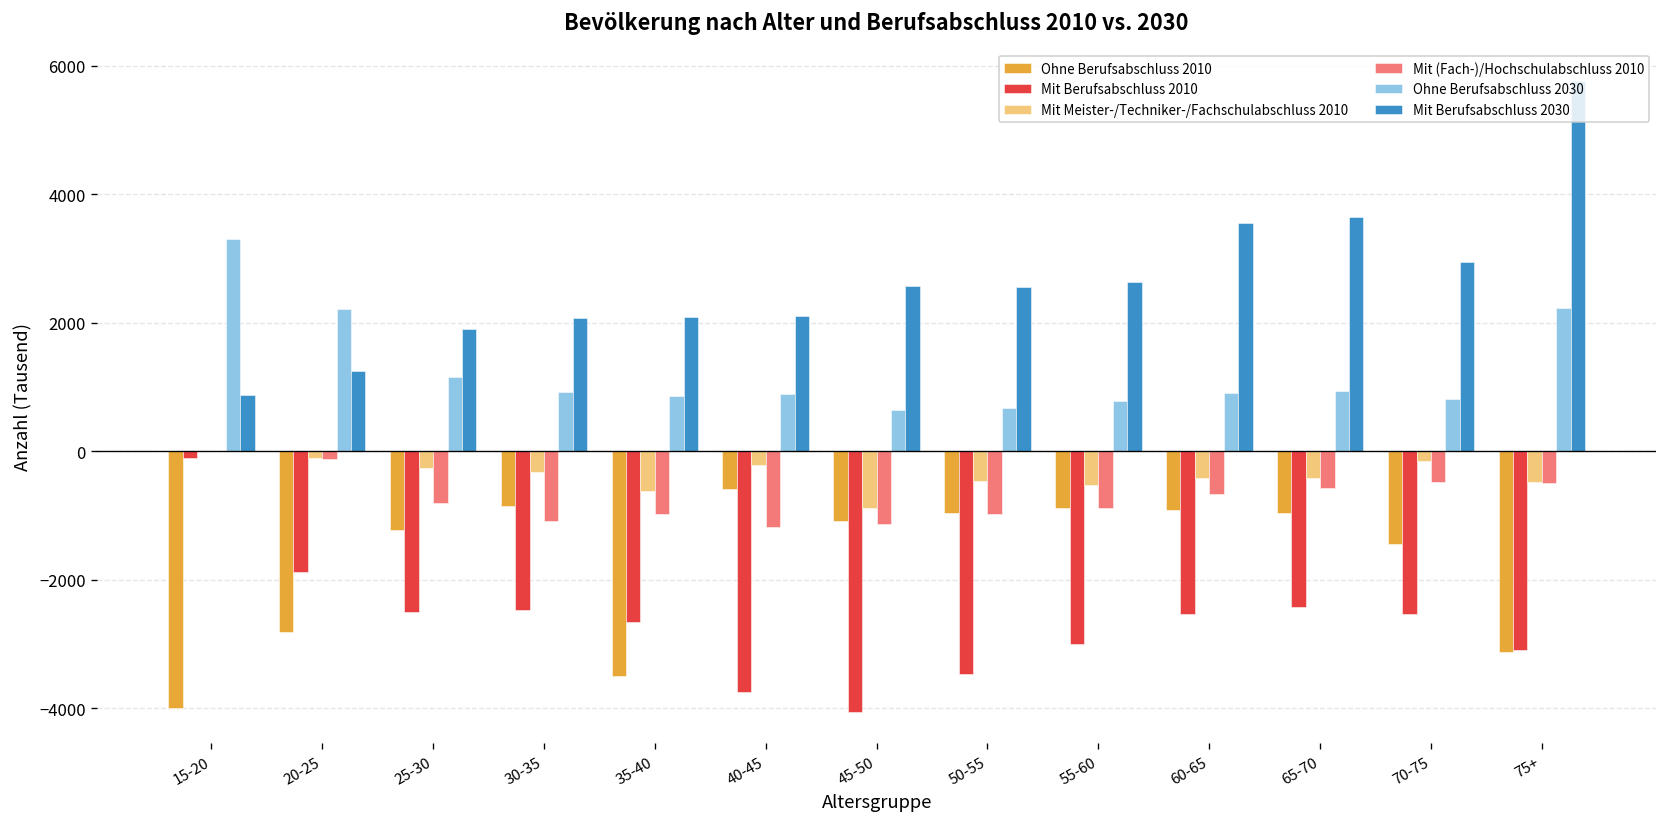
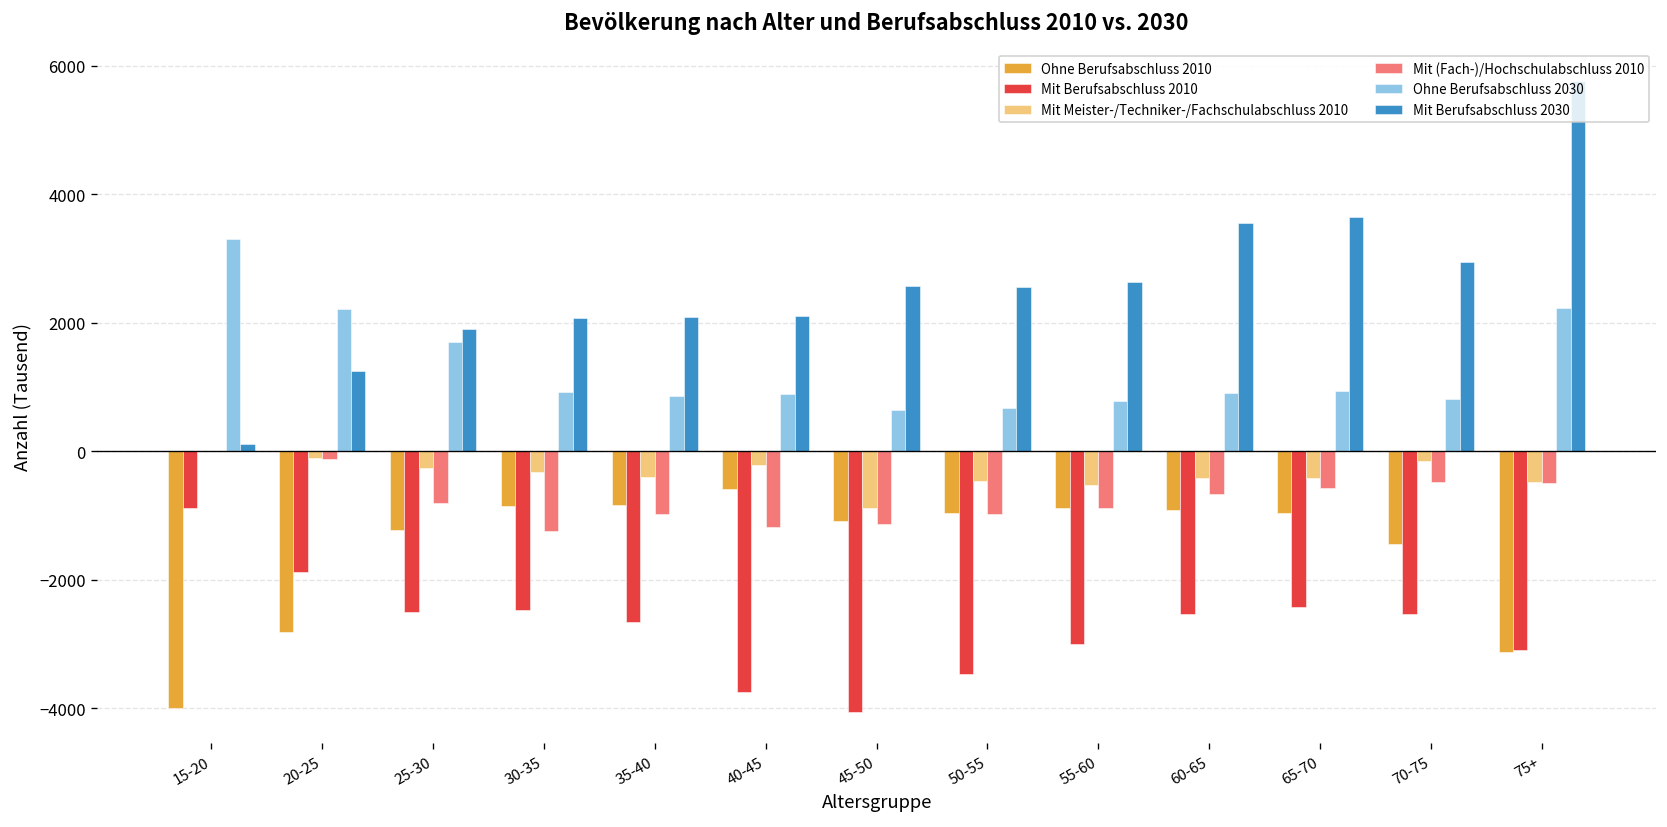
Mit Berufsabschluss 2010, 15-20: -100 -> -900
Mit Berufsabschluss 2030, 15-20: 900 -> 100
Ohne Berufsabschluss 2030, 25-30: 1200 -> 1700
Mit (Fach-)/Hochschulabschluss 2010, 30-35: -1100 -> -1200
Ohne Berufsabschluss 2010, 35-40: -3500 -> -800
Mit Meister-/Techniker-/Fachschulabschluss 2010, 35-40: -600 -> -400
